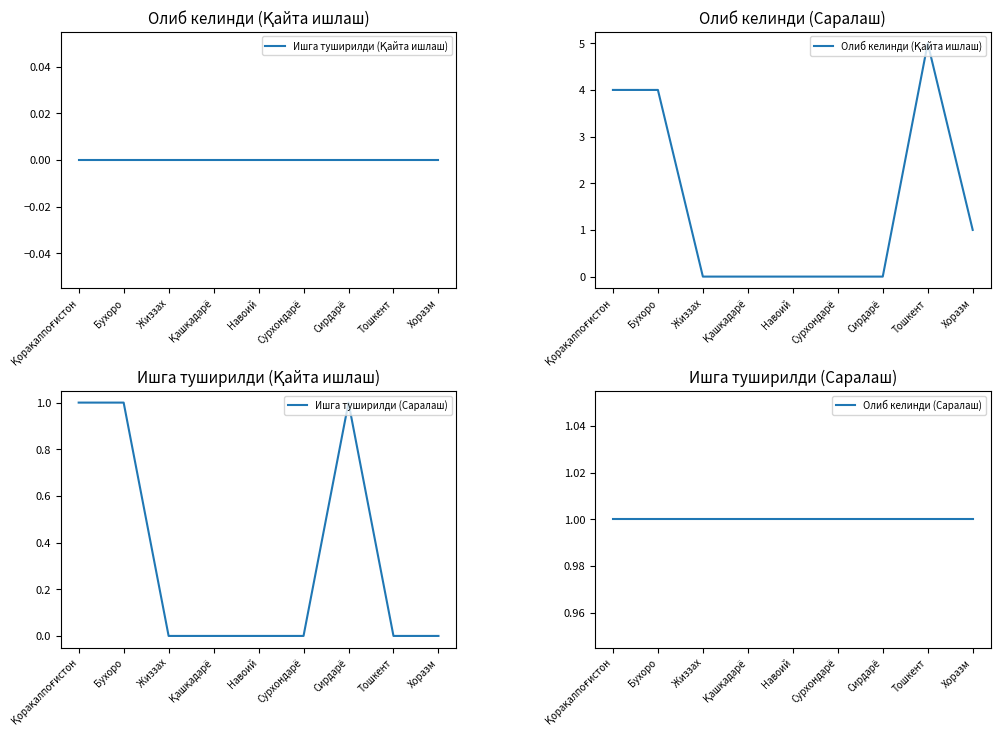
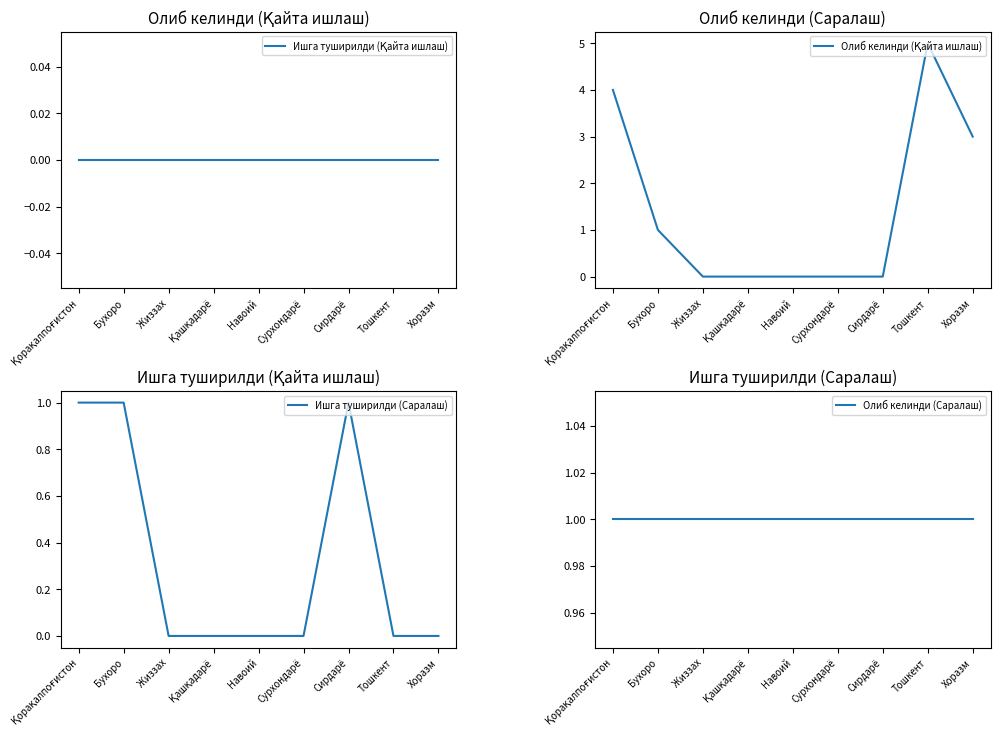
Олиб келинди (Саралаш), Бухоро: 4 -> 1
Олиб келинди (Саралаш), Хоразм: 1 -> 3
